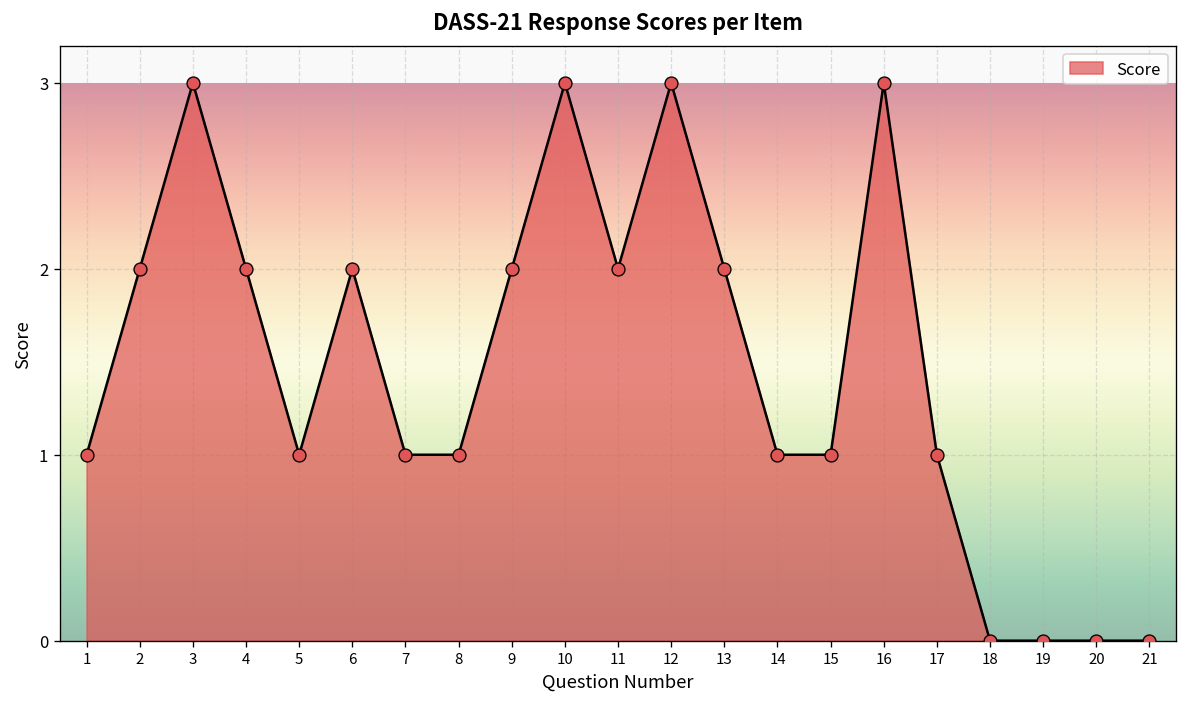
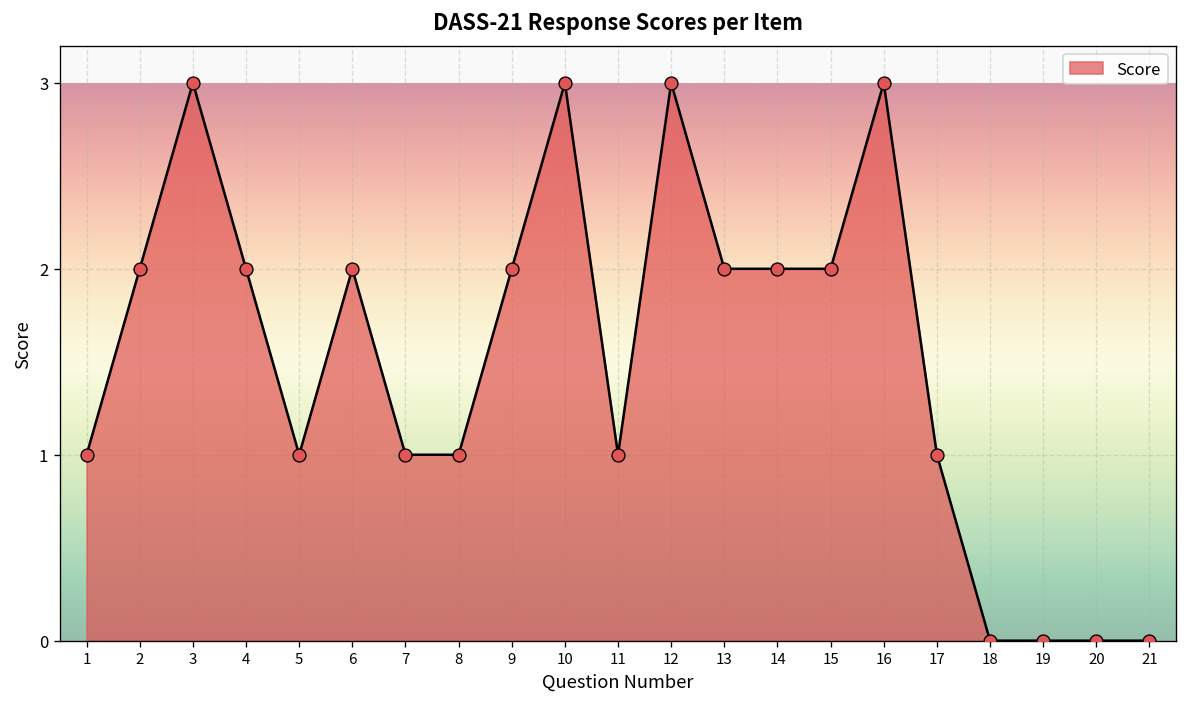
11: 2 -> 1
14: 1 -> 2
15: 1 -> 2
